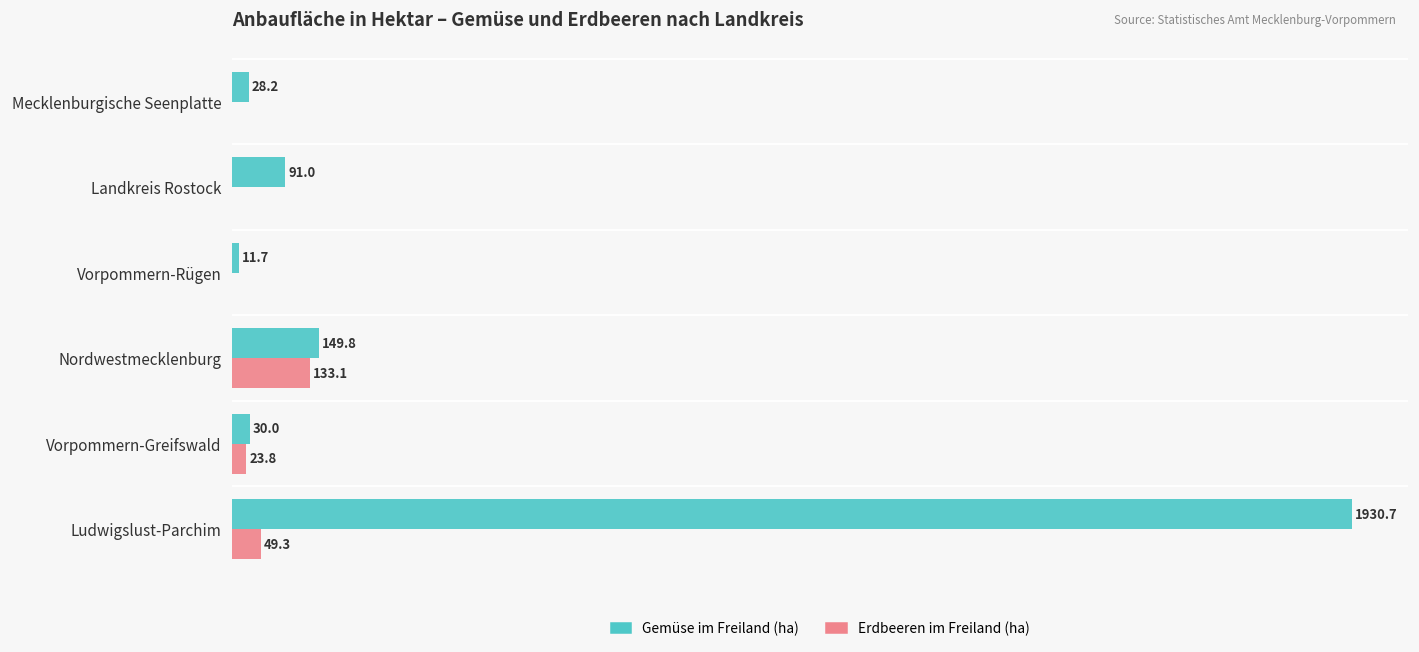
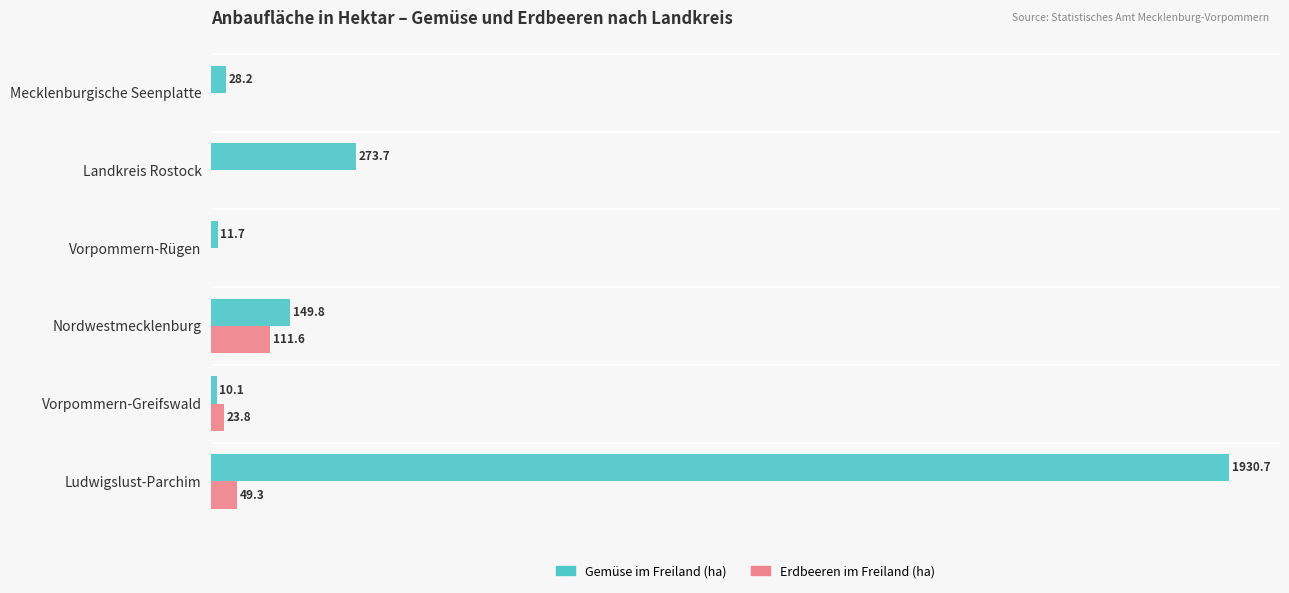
Gemüse im Freiland (ha), Landkreis Rostock: 91.0 -> 273.7
Erdbeeren im Freiland (ha), Nordwestmecklenburg: 133.1 -> 111.6
Gemüse im Freiland (ha), Vorpommern-Greifswald: 30.0 -> 10.1
